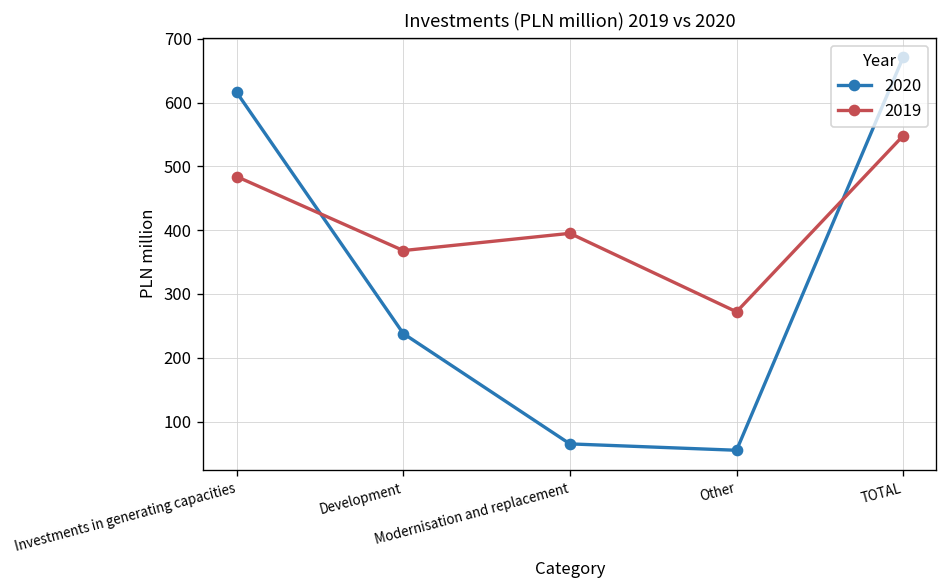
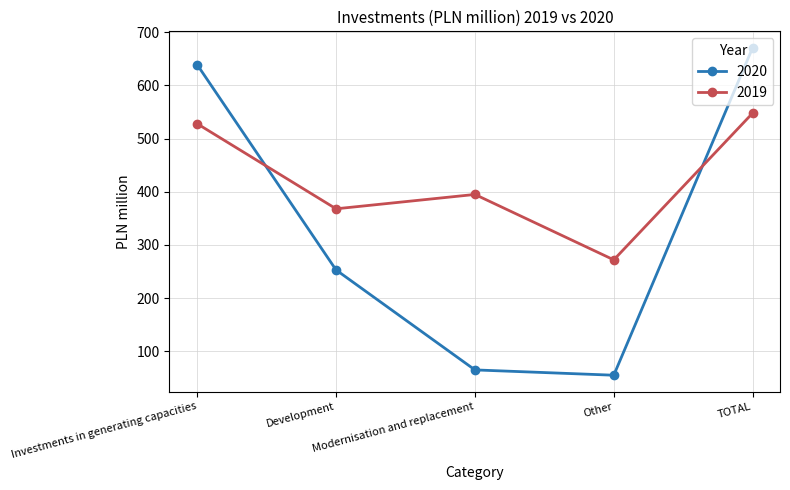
2020, Investments in generating capacities: 620 -> 640
2019, Investments in generating capacities: 480 -> 530
2020, Development: 240 -> 250
